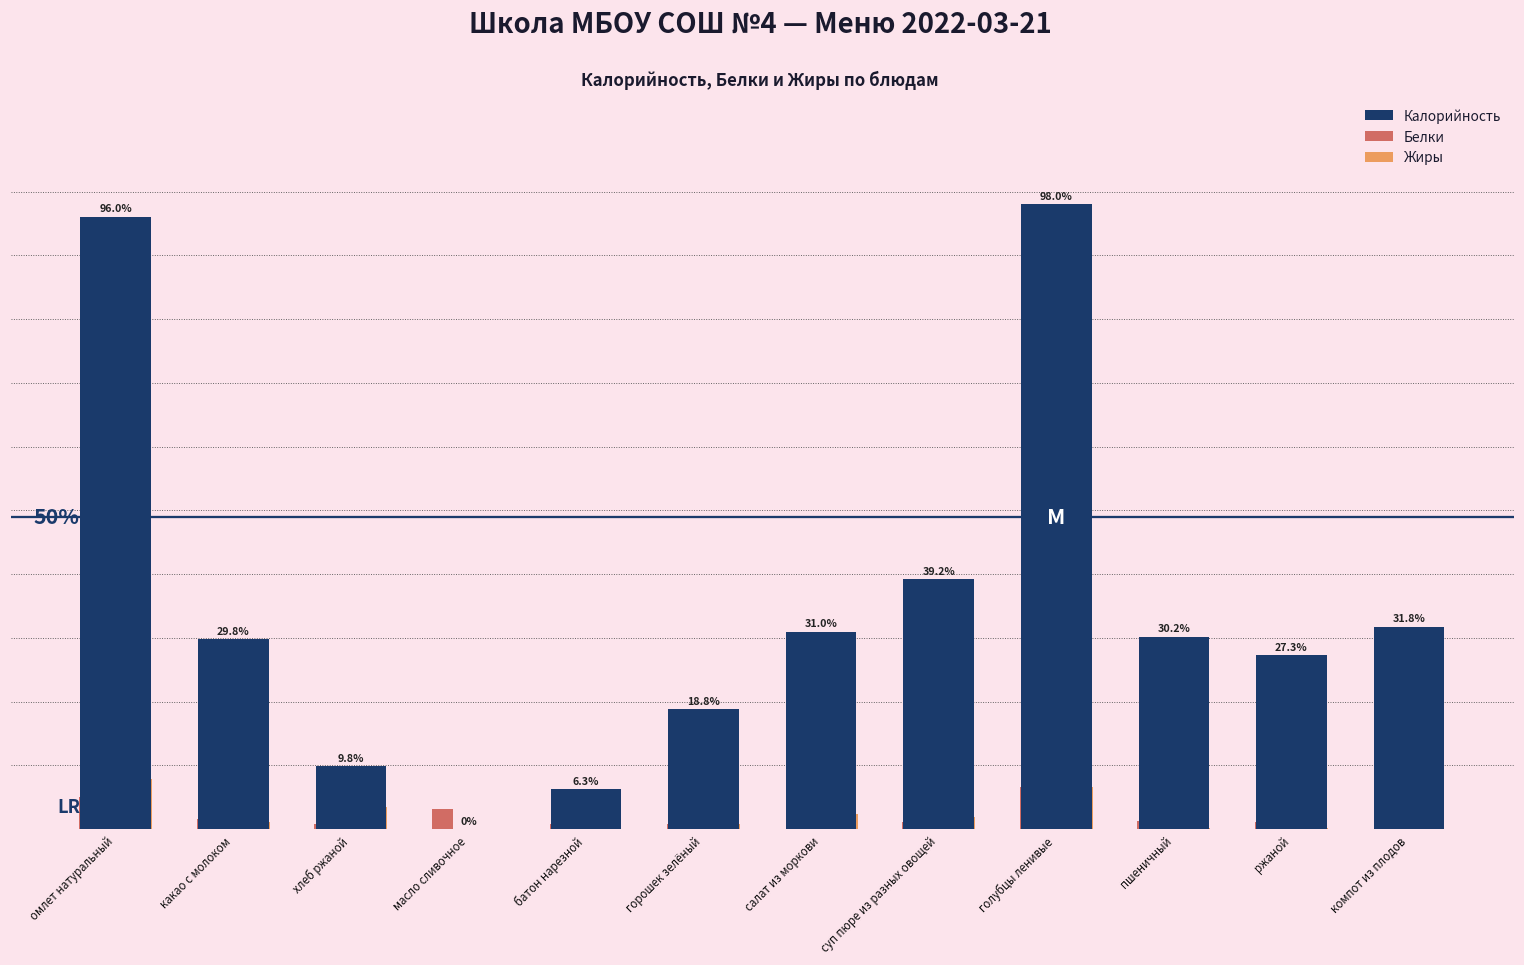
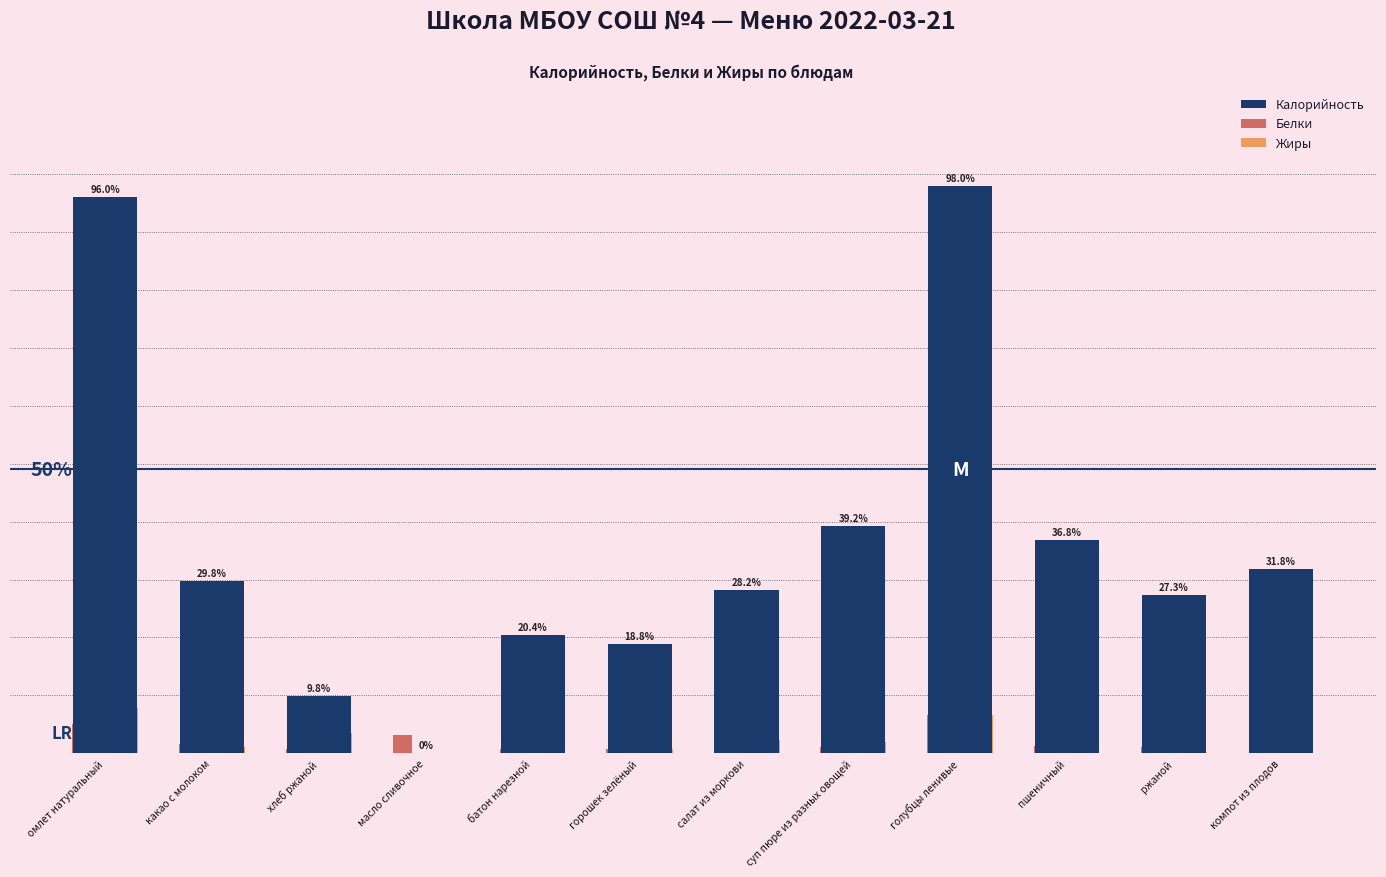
Калорийность, батон нарезной: 6.3% -> 20.4%
Калорийность, салат из моркови: 31.0% -> 28.2%
Калорийность, пшеничный: 30.2% -> 36.8%
